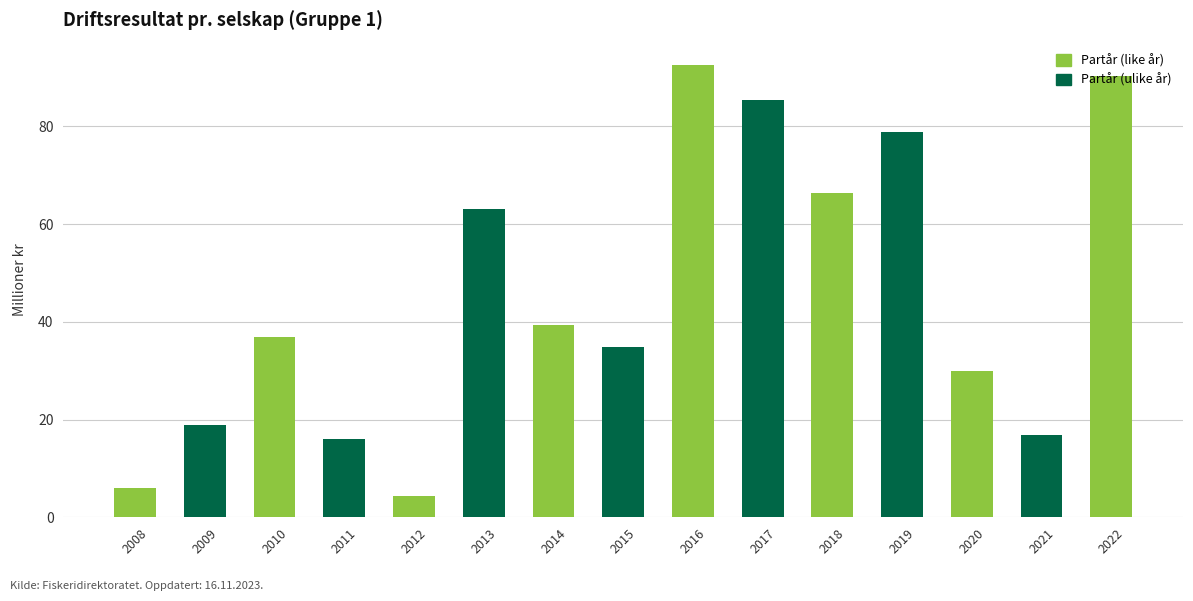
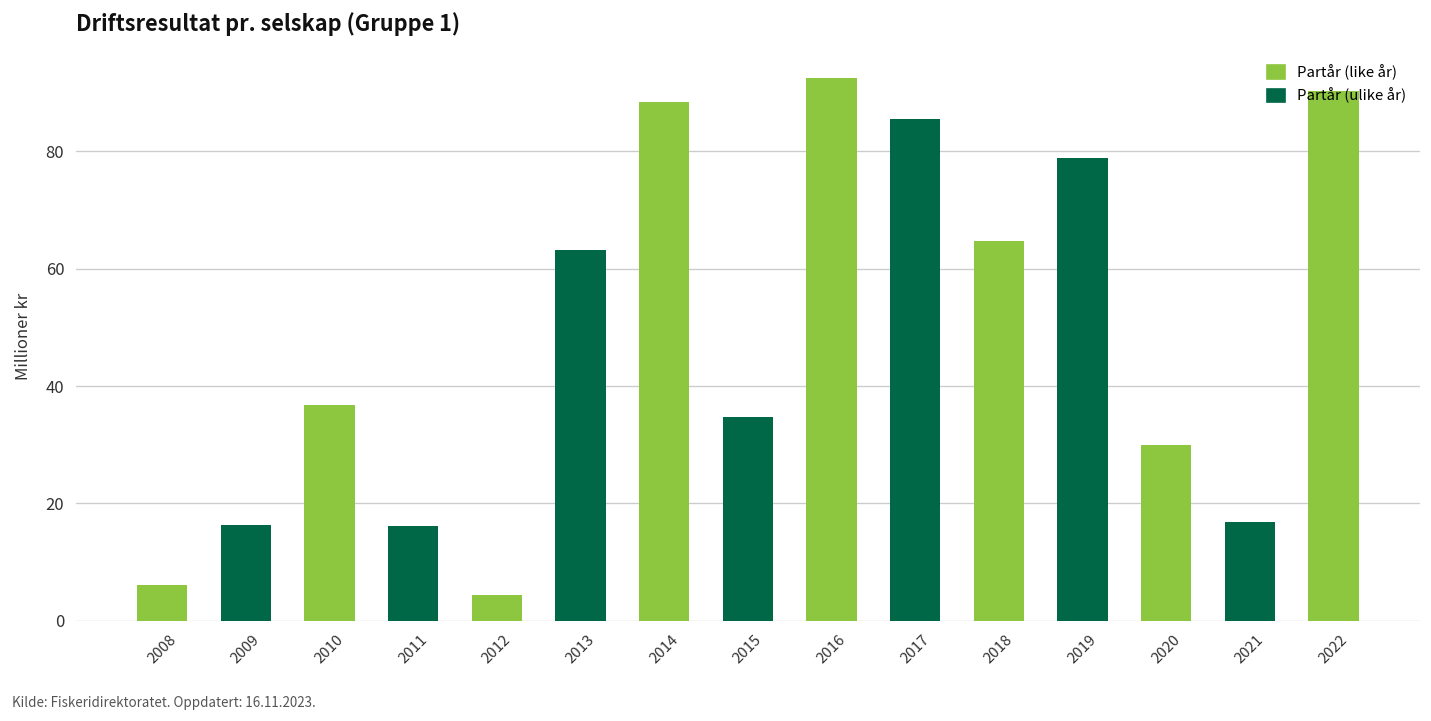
2009: 19 -> 16
2014: 39 -> 88
2018: 66 -> 65
